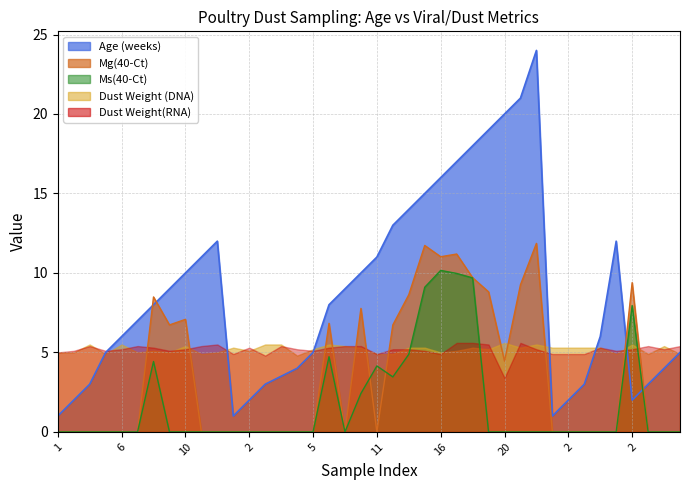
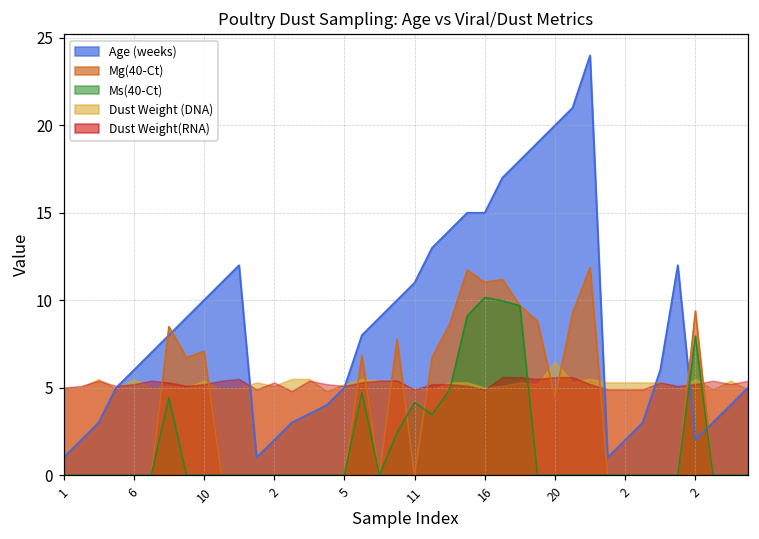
Age (weeks), 16: 16 -> 15
Dust Weight (DNA), 20: 5.6 -> 6.5
Dust Weight(RNA), 20: 3.4 -> 5.6
